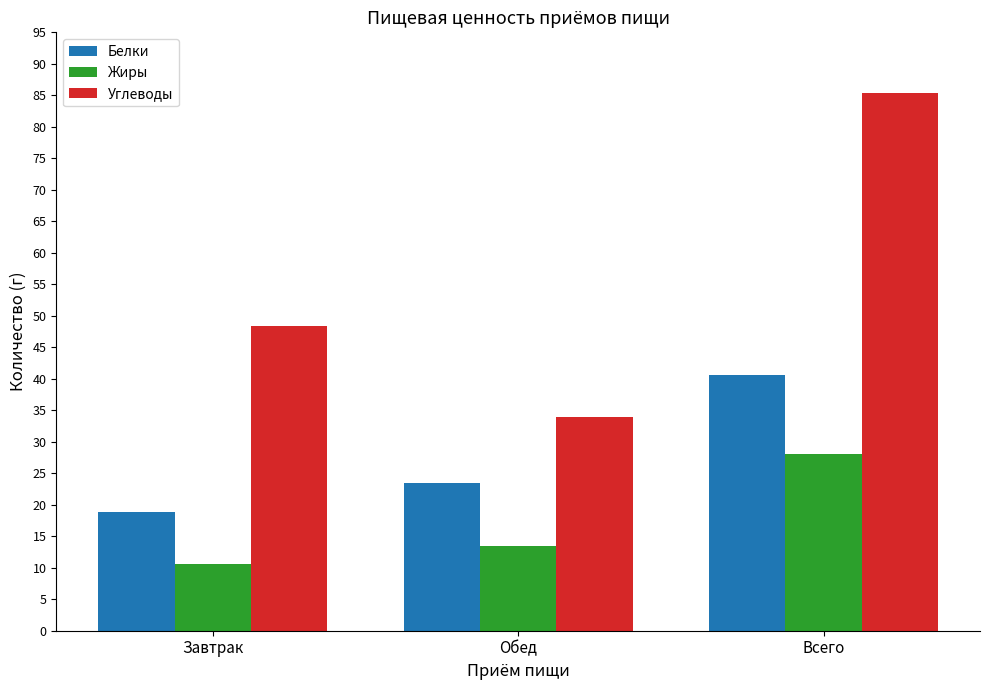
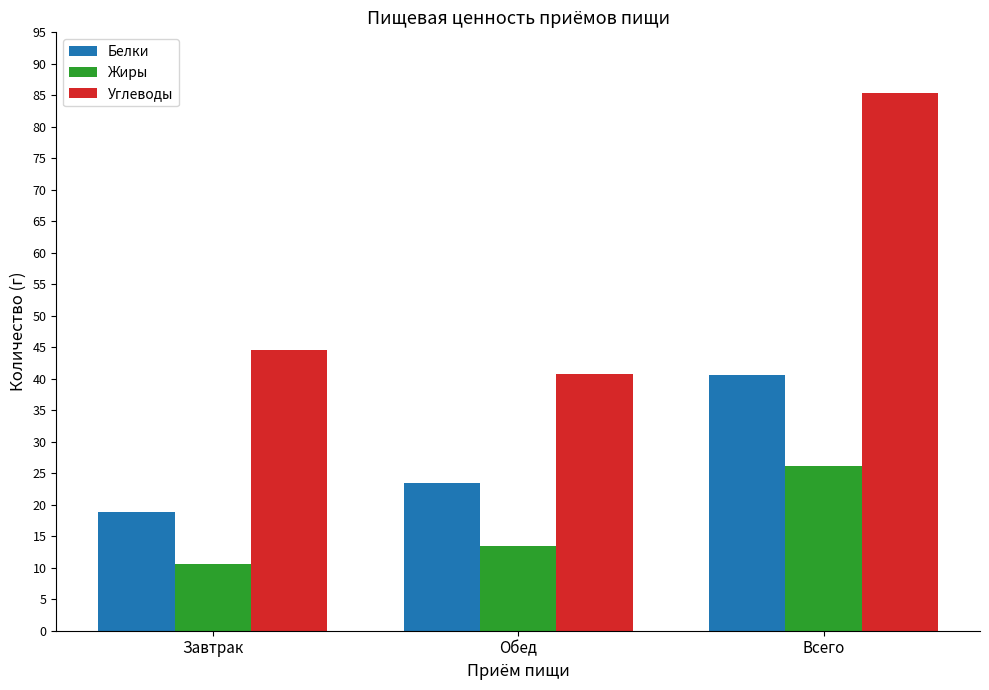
Углеводы, Завтрак: 48 -> 45
Углеводы, Обед: 34 -> 41
Жиры, Всего: 28 -> 26
